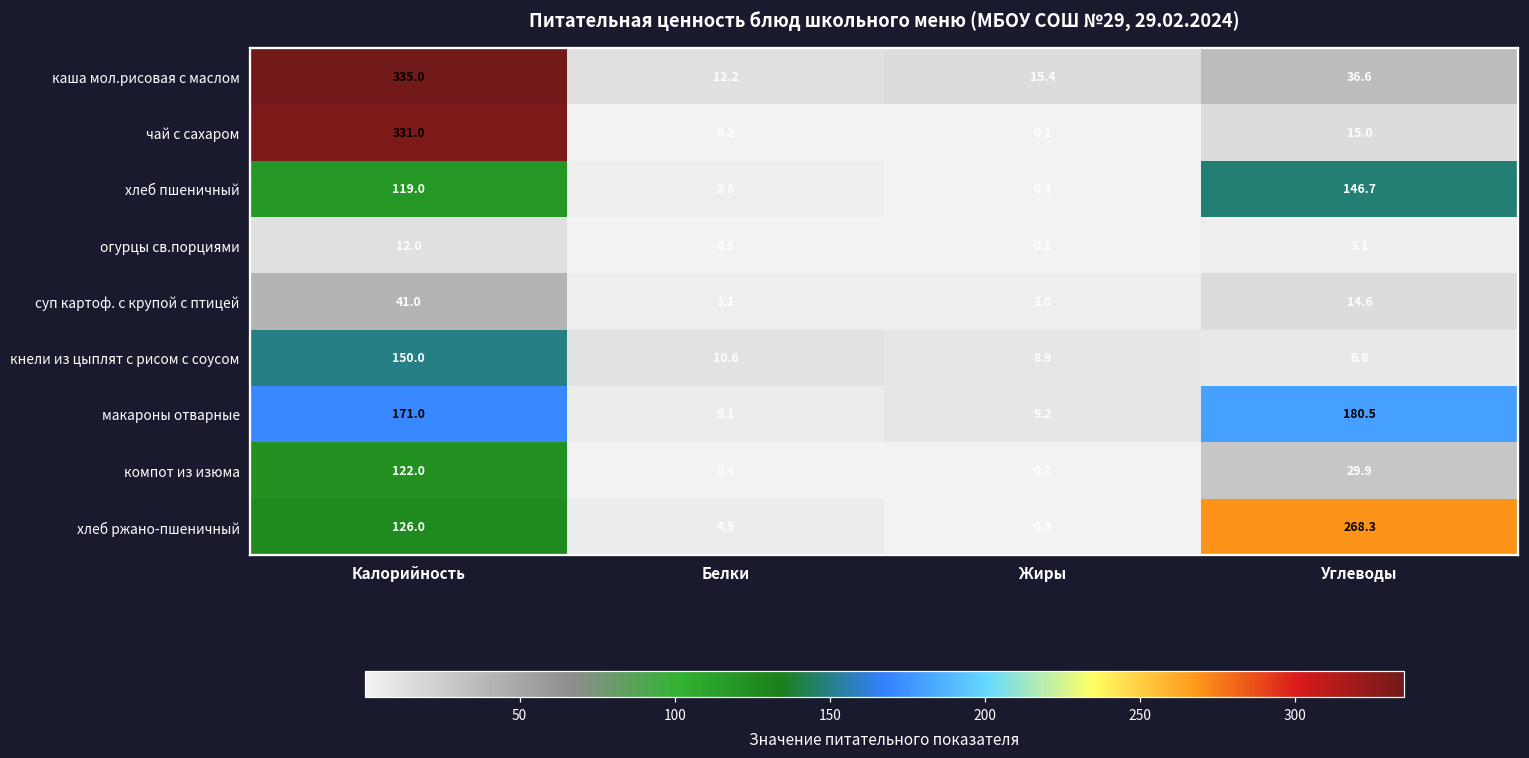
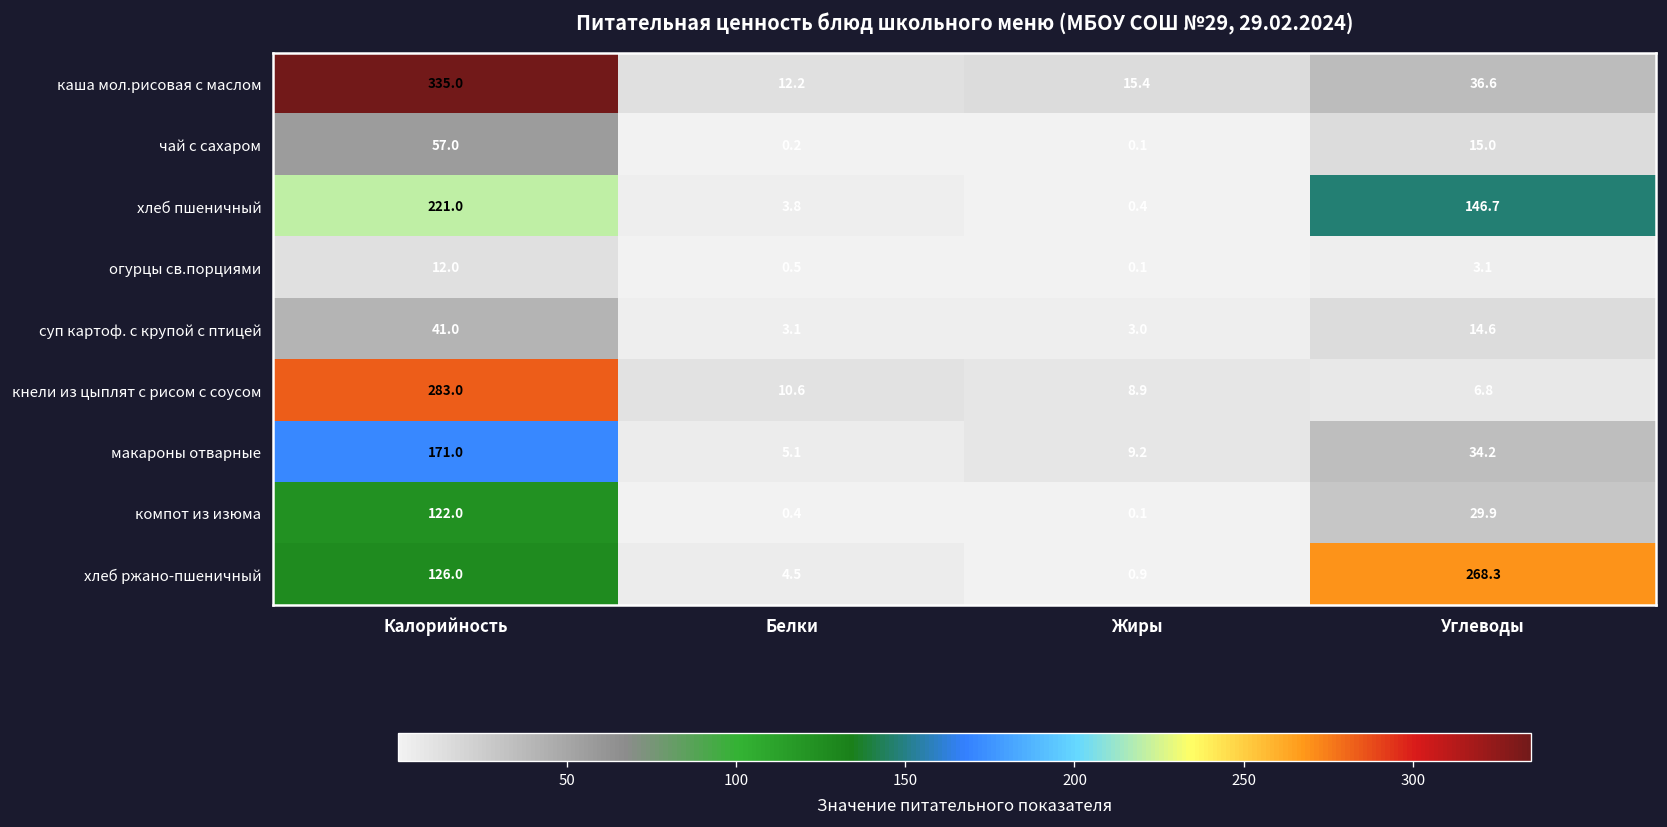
чай с сахаром, Калорийность: 331.0 -> 57.0
хлеб пшеничный, Калорийность: 119.0 -> 221.0
кнели из цыплят с рисом с соусом, Калорийность: 150.0 -> 283.0
макароны отварные, Углеводы: 180.5 -> 34.2
